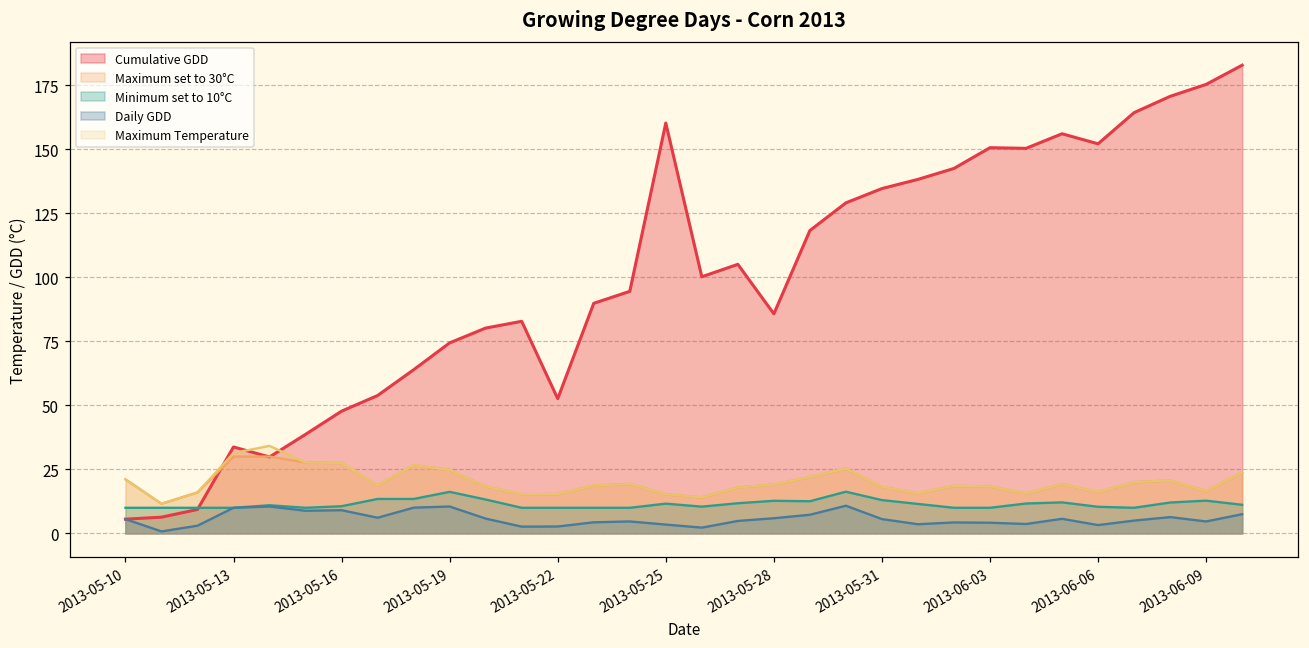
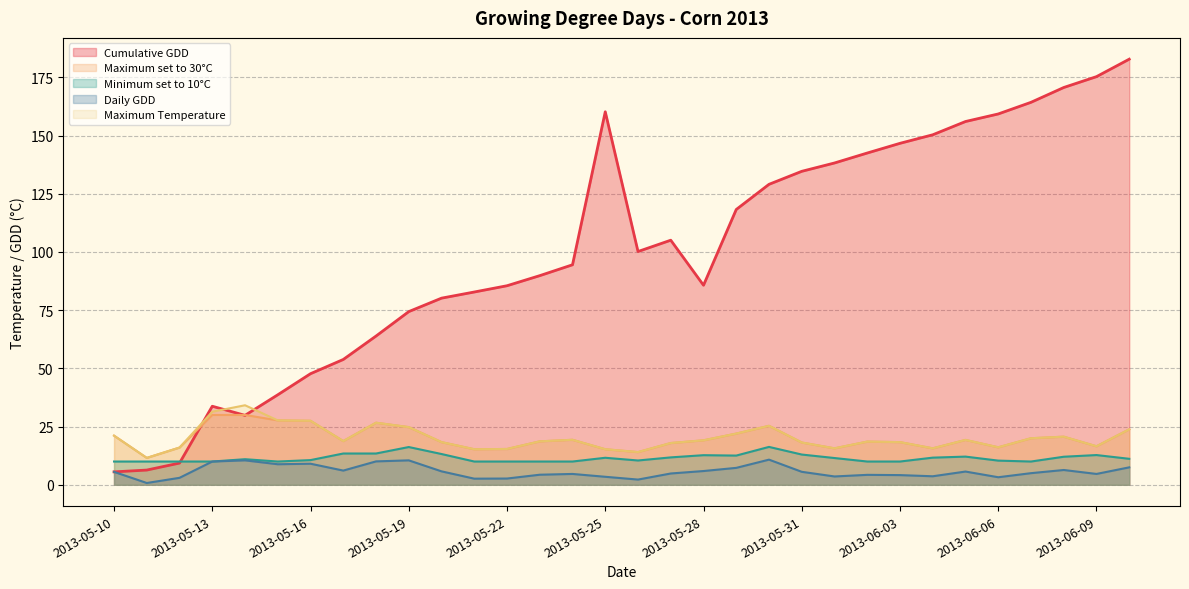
Cumulative GDD, 2013-05-22: 53 -> 86
Cumulative GDD, 2013-06-03: 151 -> 147
Cumulative GDD, 2013-06-06: 152 -> 159
